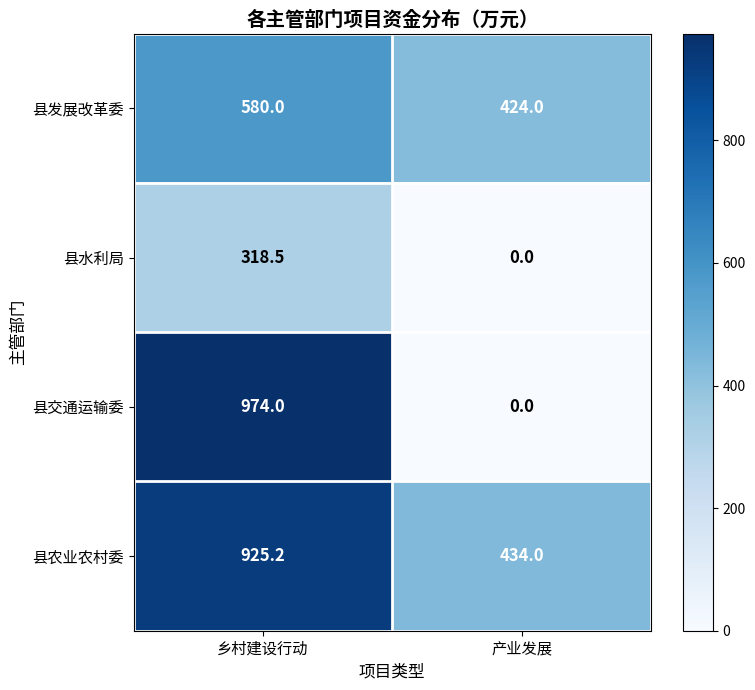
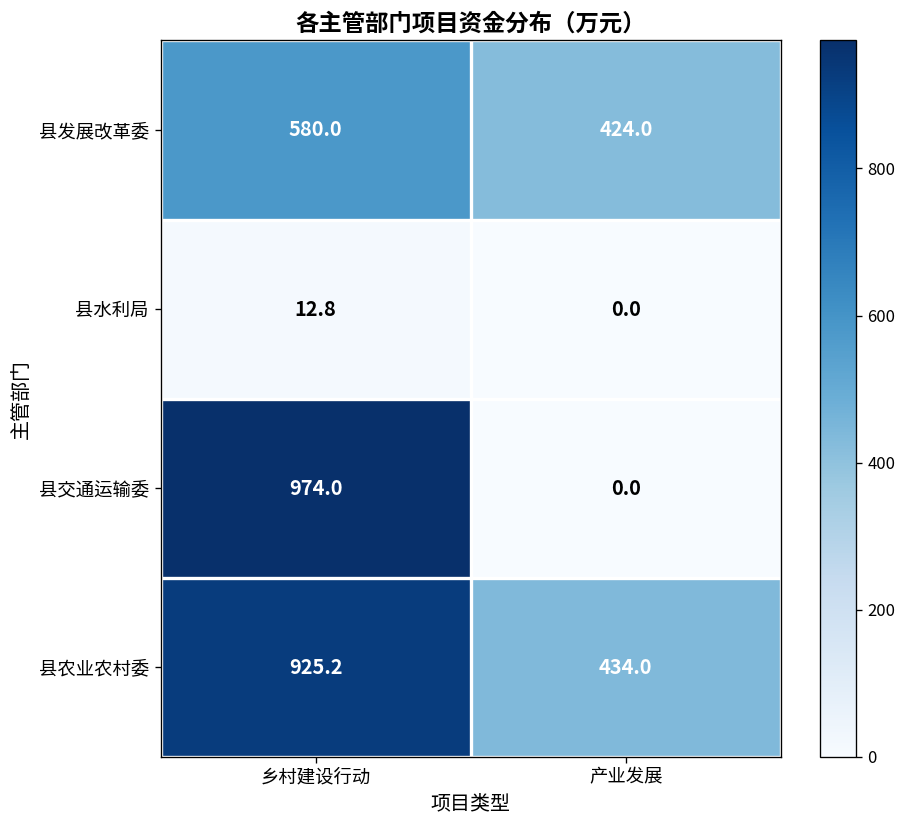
县水利局, 乡村建设行动: 318.5 -> 12.8
